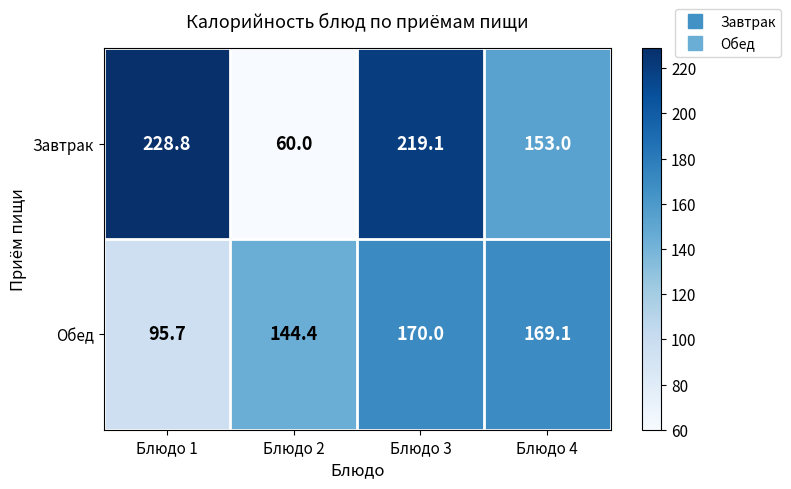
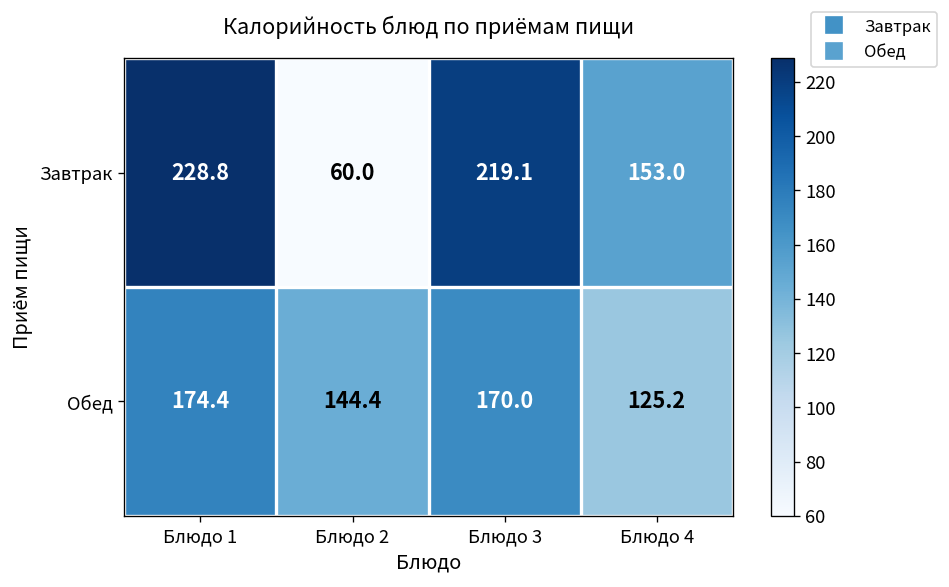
Обед, Блюдо 1: 95.7 -> 174.4
Обед, Блюдо 4: 169.1 -> 125.2
